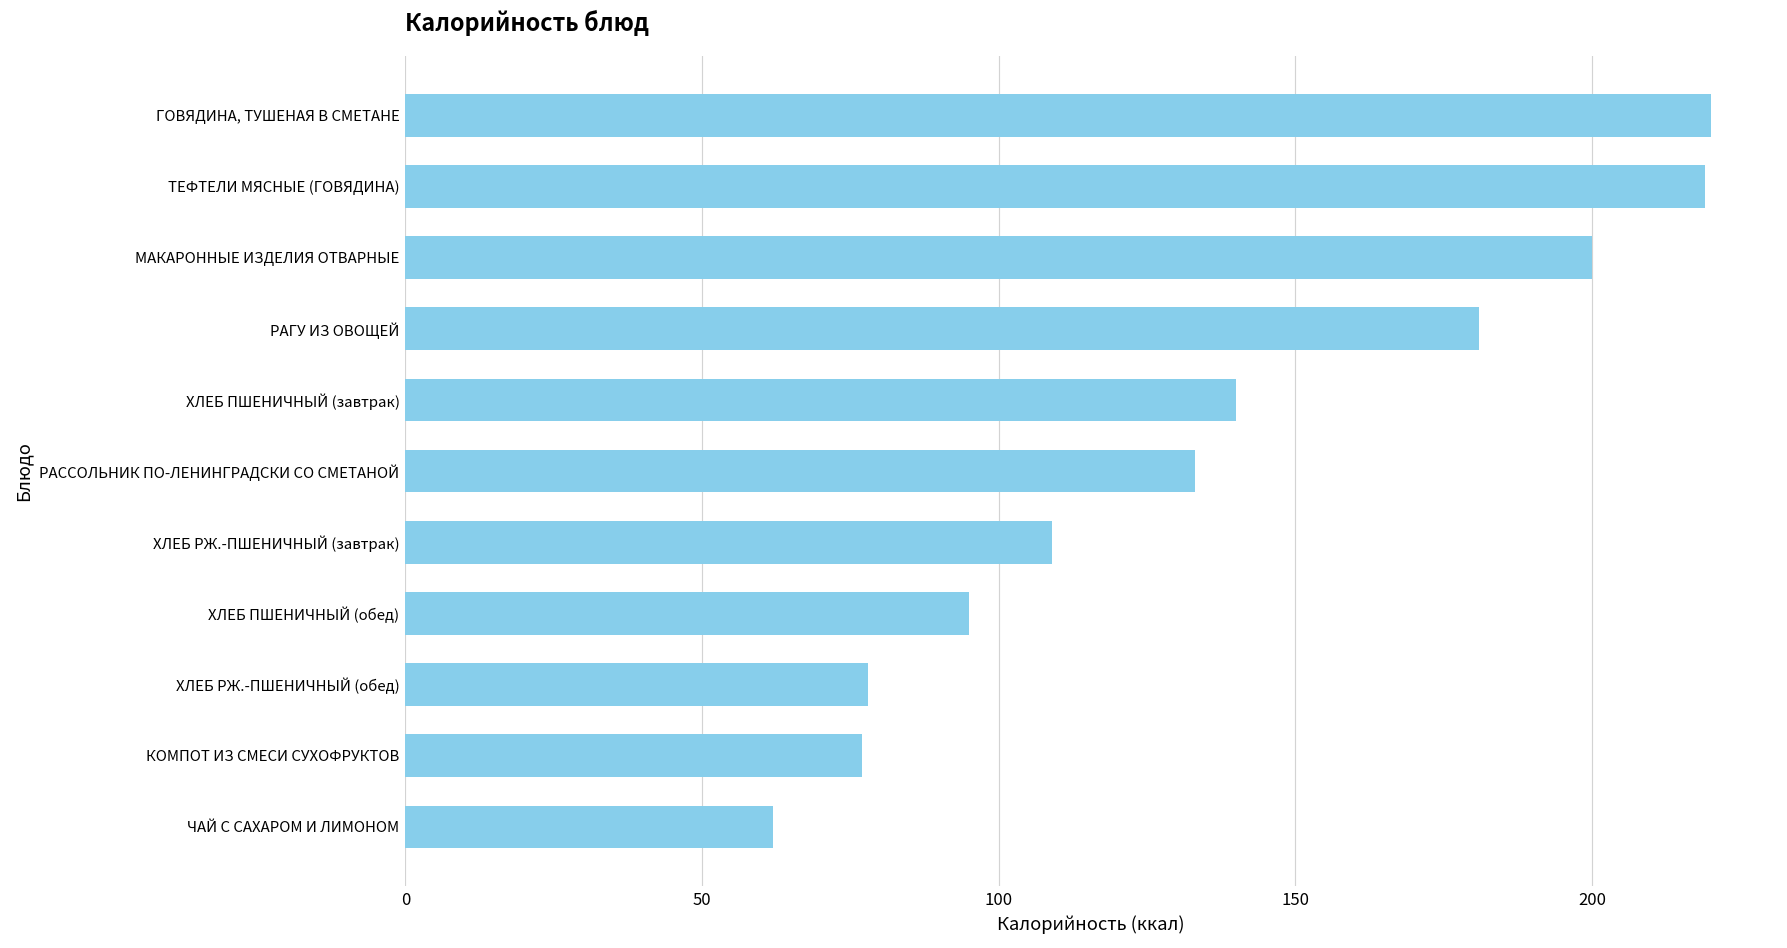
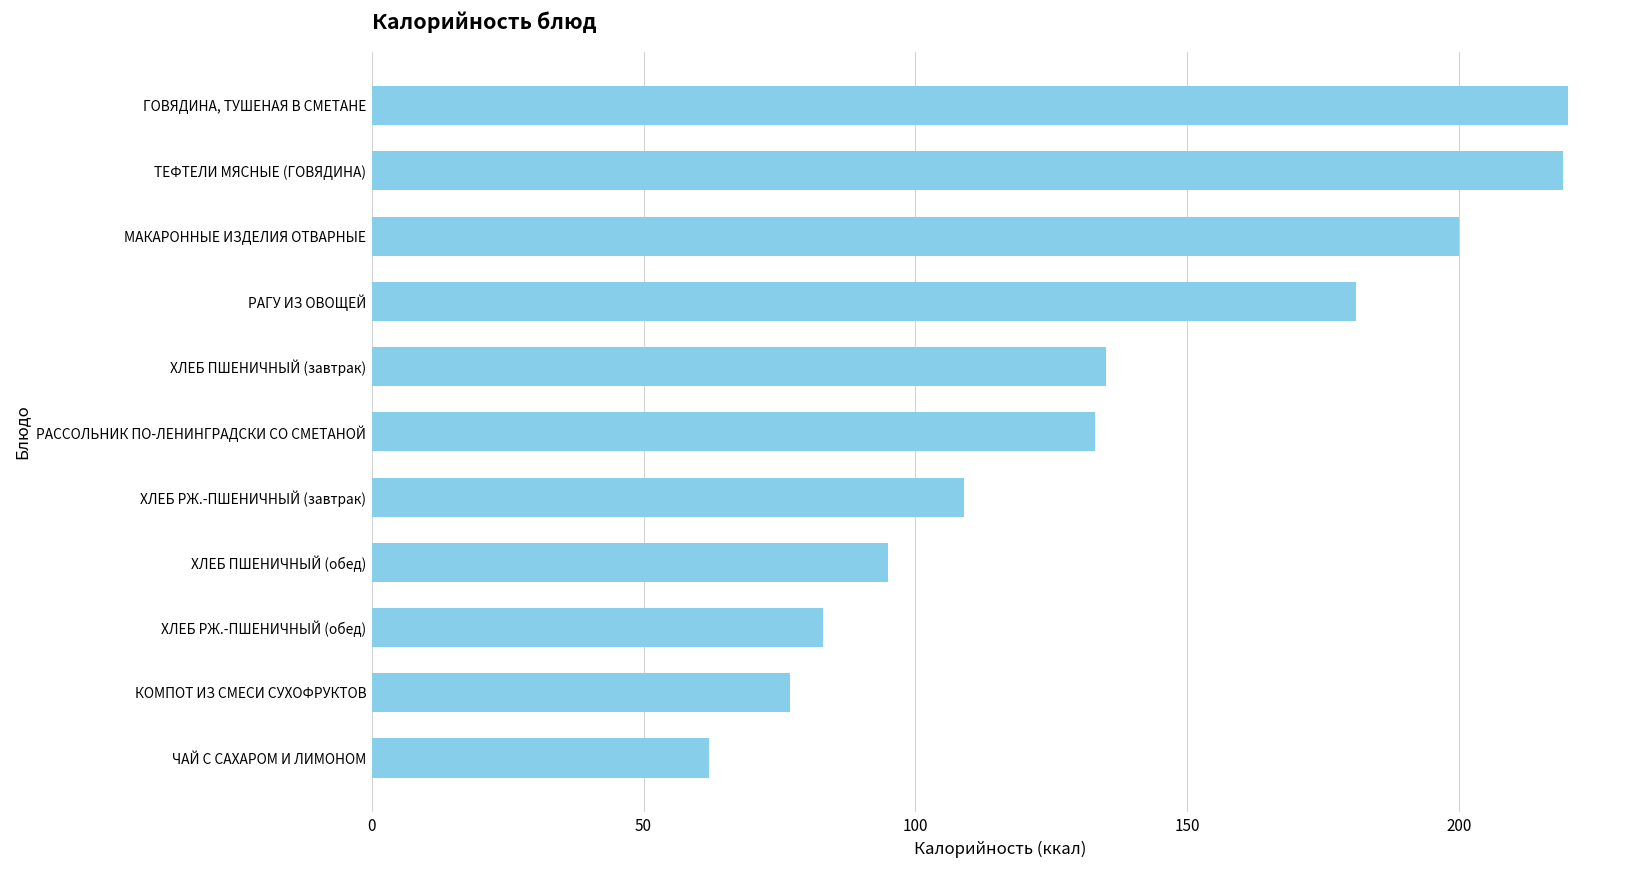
ХЛЕБ ПШЕНИЧНЫЙ (завтрак): 140 -> 135
ХЛЕБ РЖ.-ПШЕНИЧНЫЙ (обед): 78 -> 83
